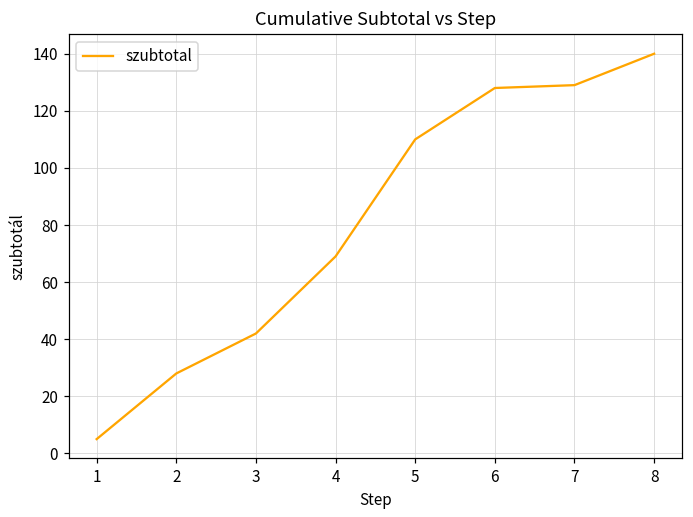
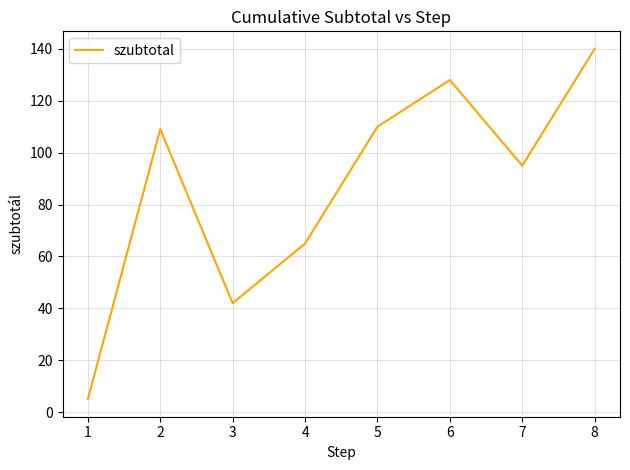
2: 28 -> 109
4: 69 -> 65
7: 129 -> 95
